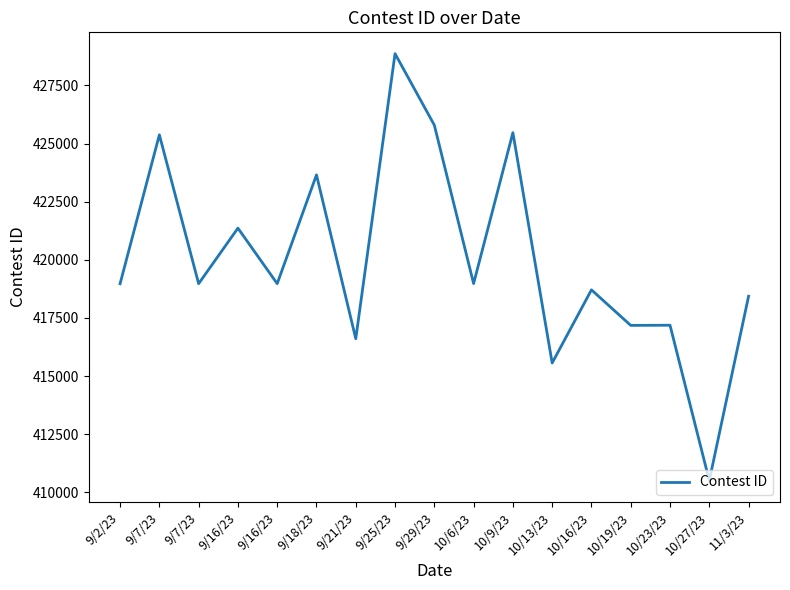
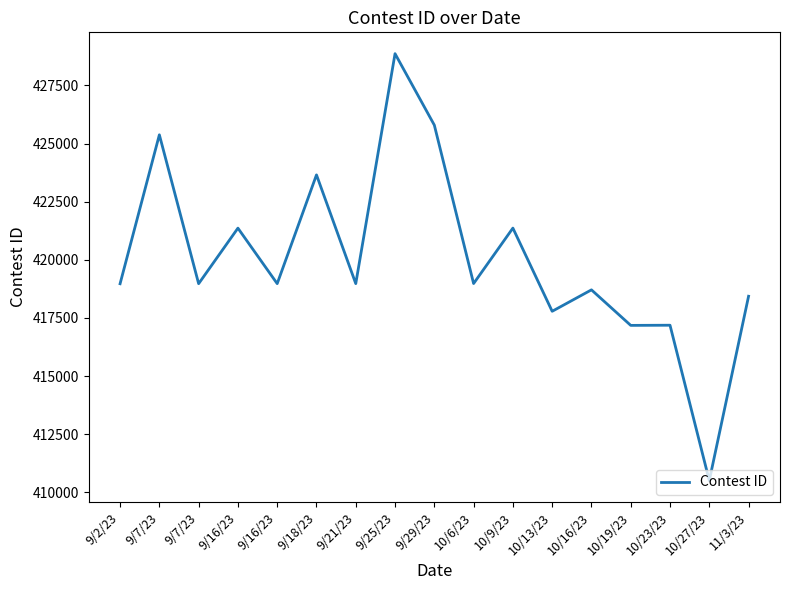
9/21/23: 416600 -> 419000
10/9/23: 425500 -> 421400
10/13/23: 415600 -> 417800
